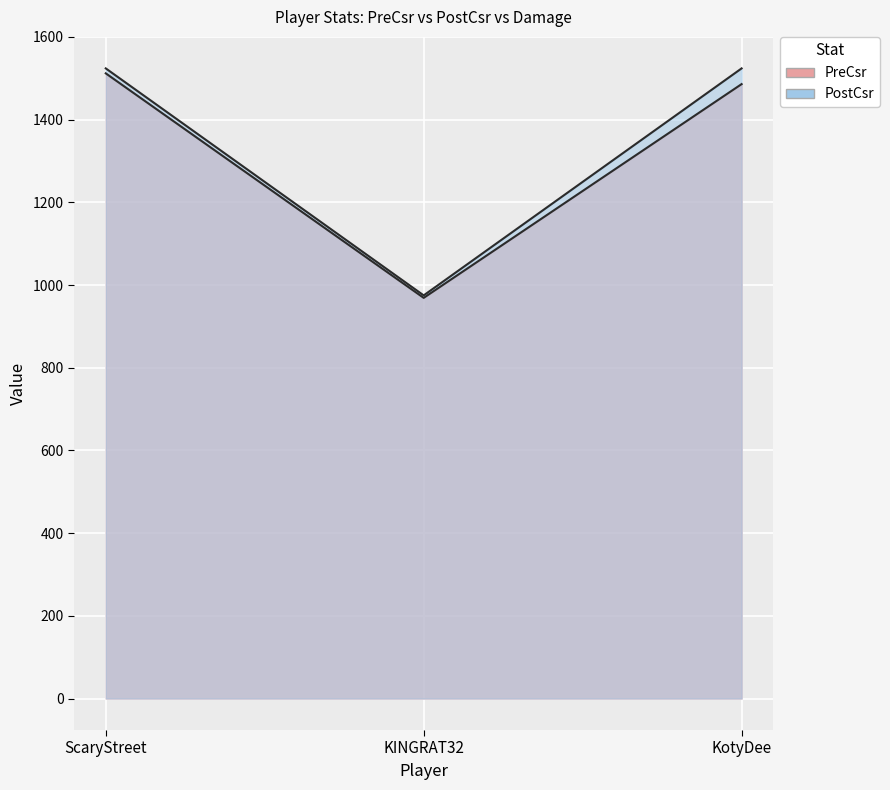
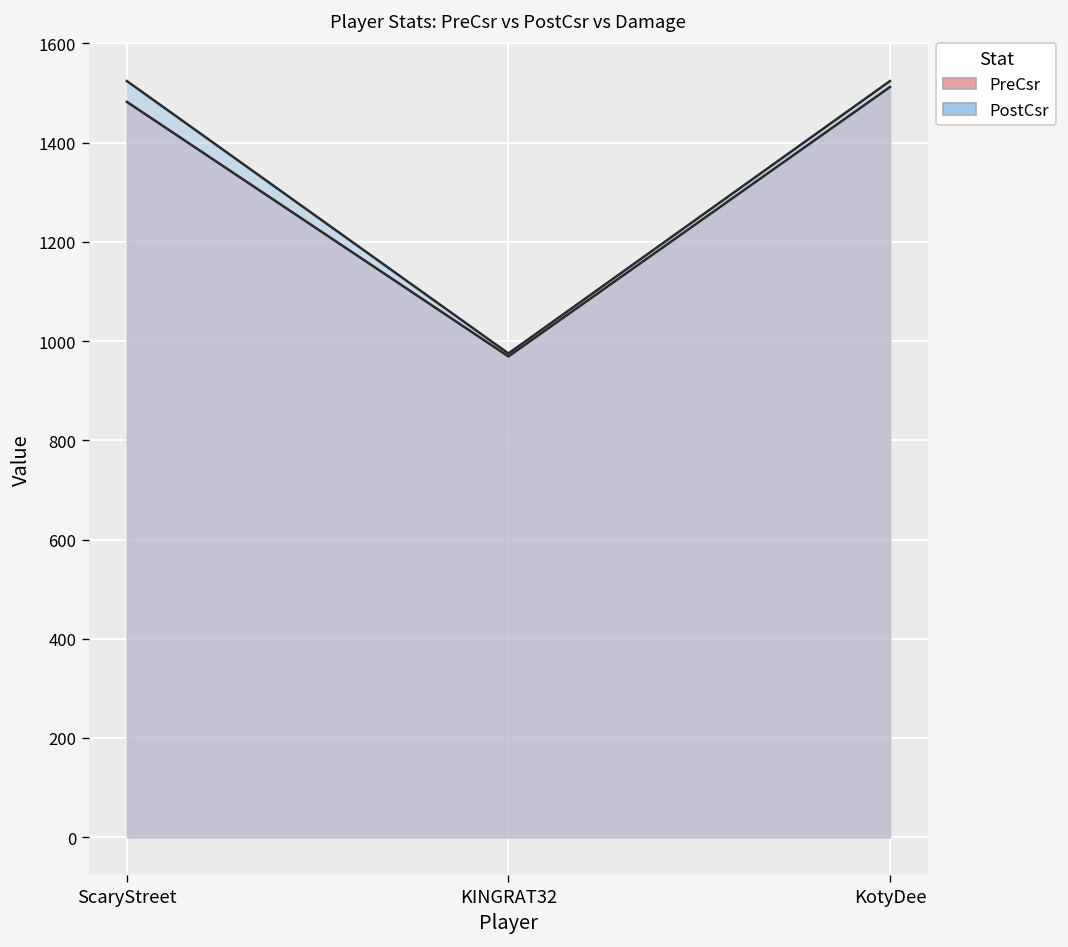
PreCsr, ScaryStreet: 1510 -> 1480
PreCsr, KotyDee: 1490 -> 1510
